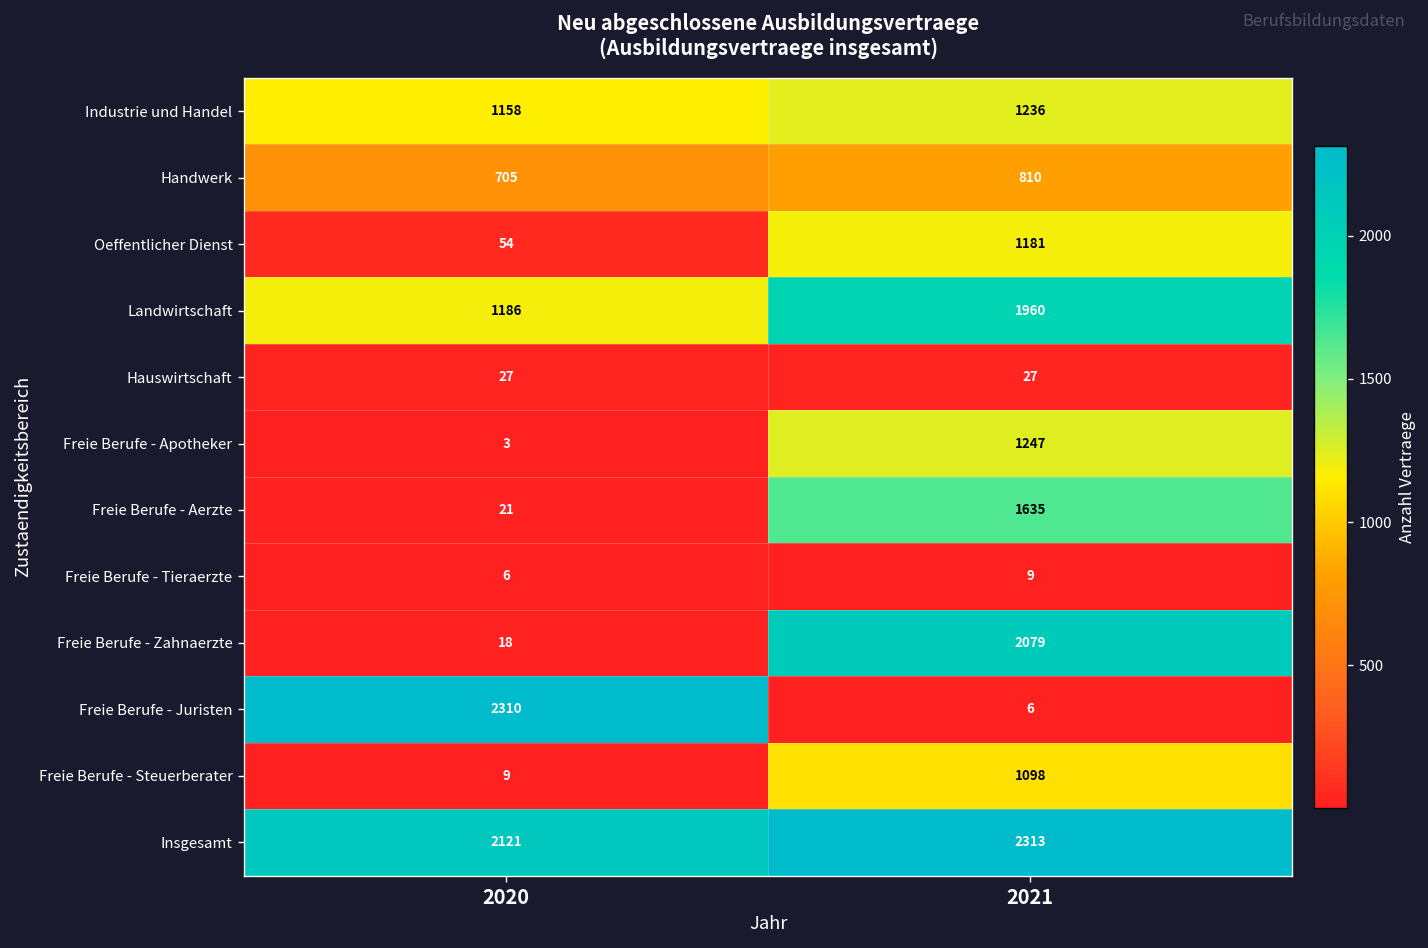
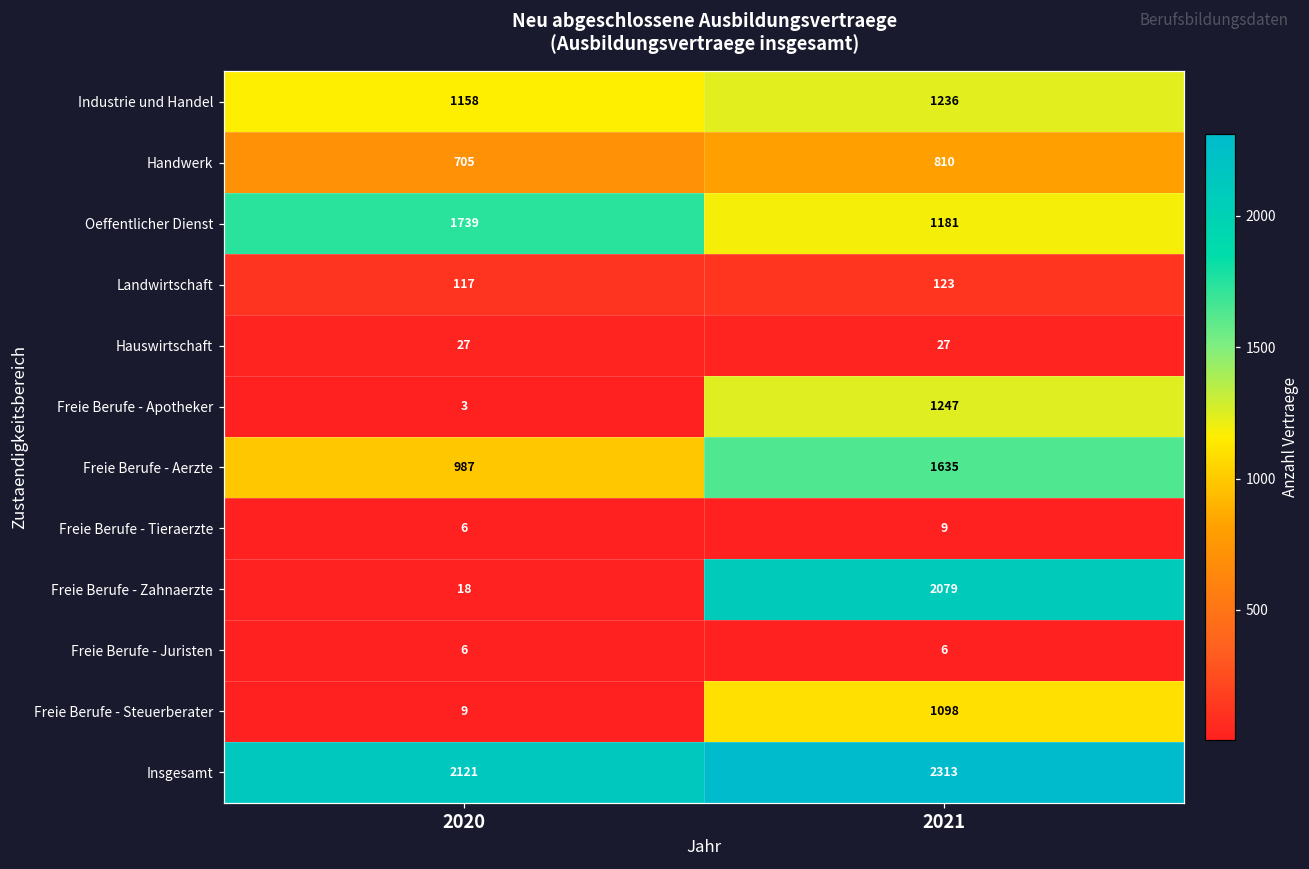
Oeffentlicher Dienst, 2020: 54 -> 1739
Landwirtschaft, 2020: 1186 -> 117
Landwirtschaft, 2021: 1960 -> 123
Freie Berufe - Aerzte, 2020: 21 -> 987
Freie Berufe - Juristen, 2020: 2310 -> 6
